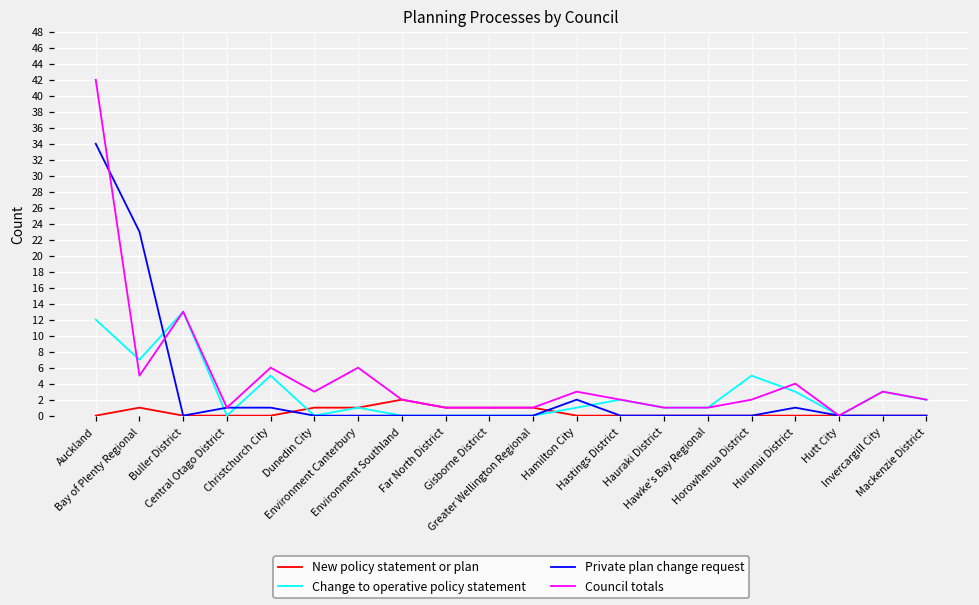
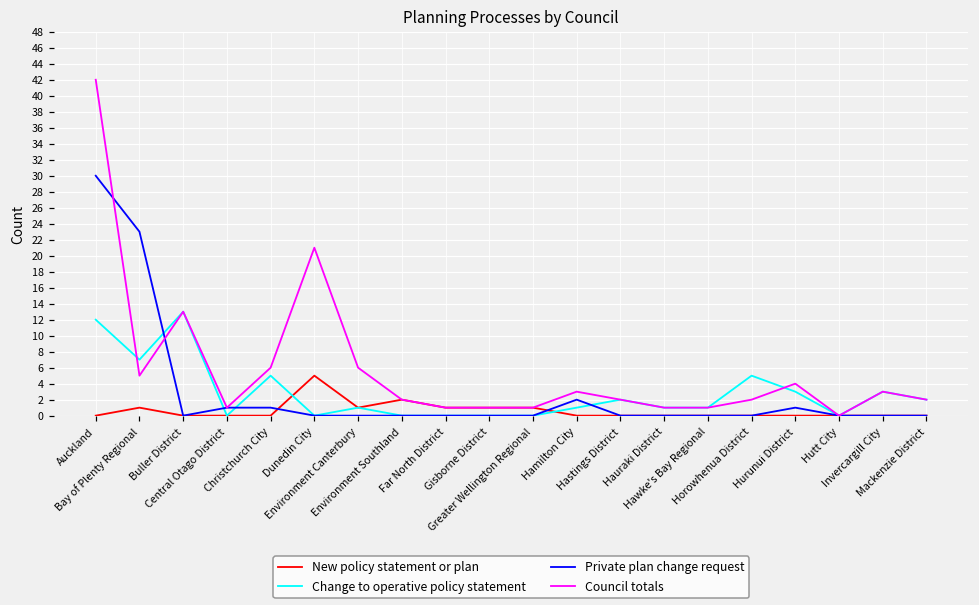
Private plan change request, Auckland: 34 -> 30
New policy statement or plan, Dunedin City: 1 -> 5
Council totals, Dunedin City: 3 -> 21
